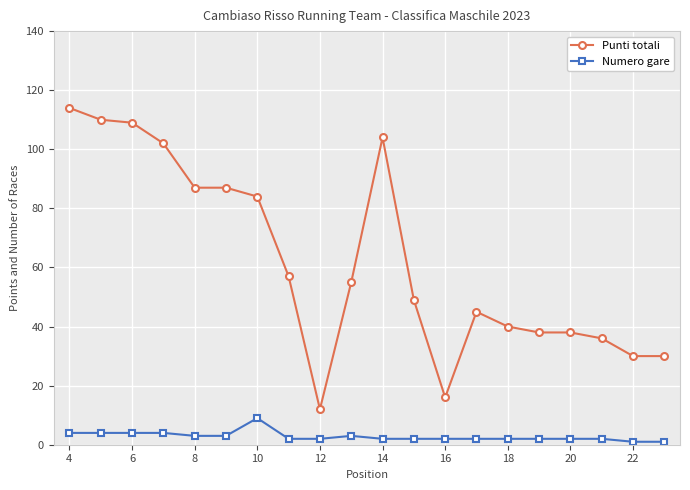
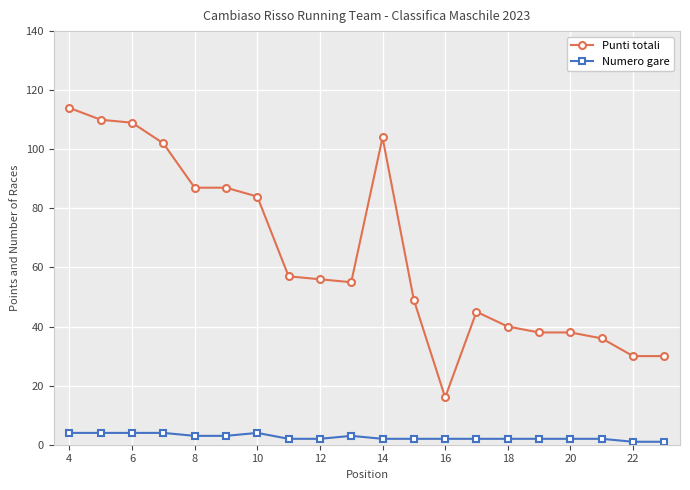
Numero gare, 10: 9 -> 4
Punti totali, 12: 12 -> 56
